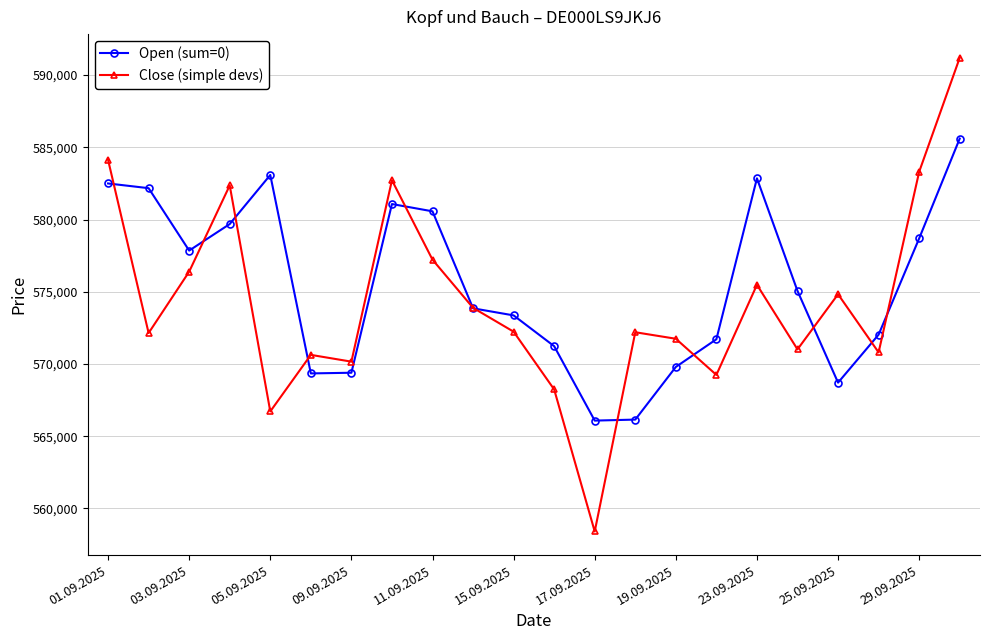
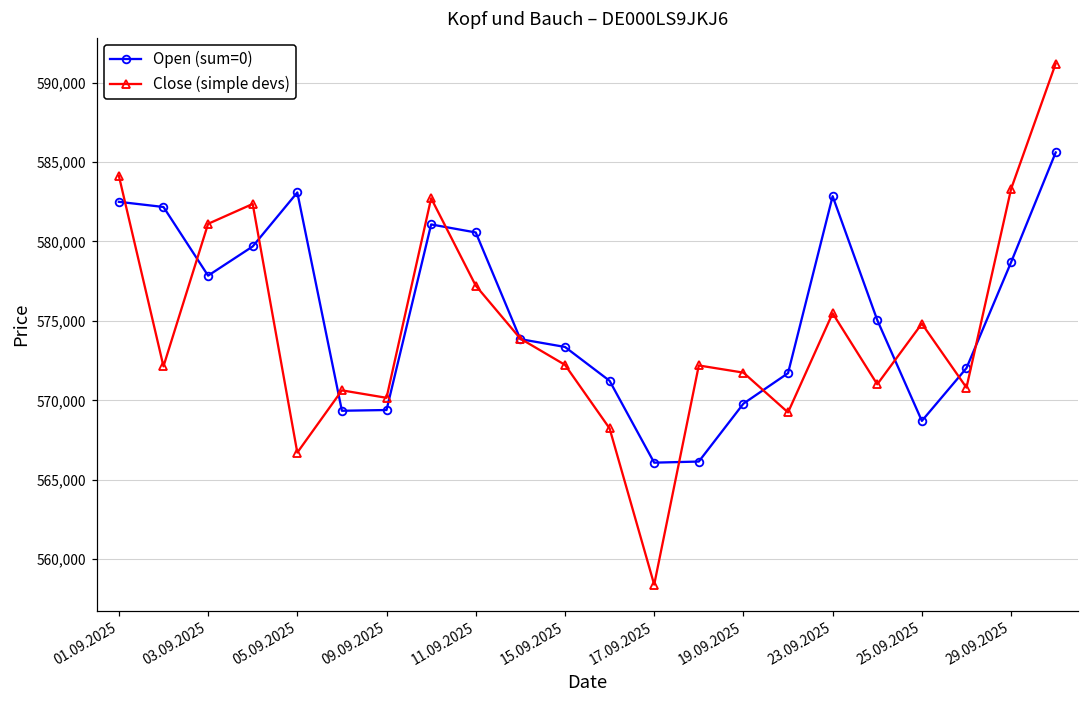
Close (simple devs), 03.09.2025: 576,400 -> 581,100
